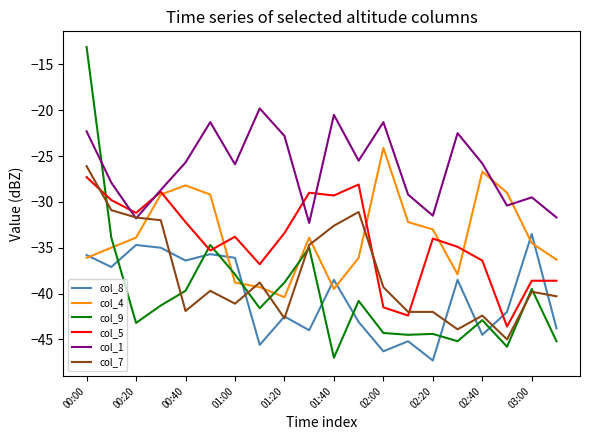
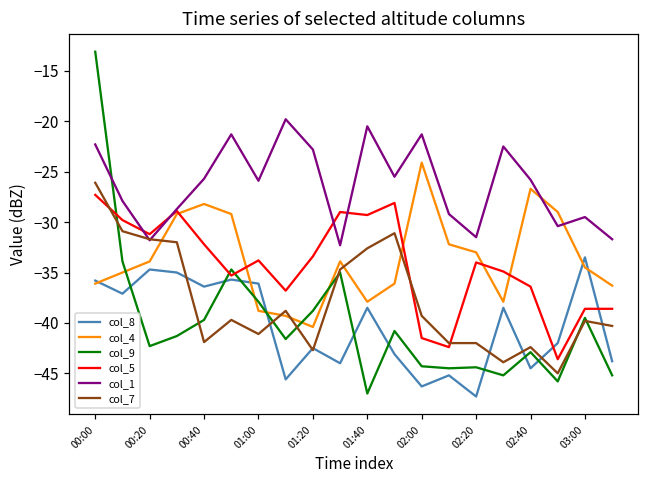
col_9, 00:20: -43 -> -42
col_4, 01:40: -40 -> -38
